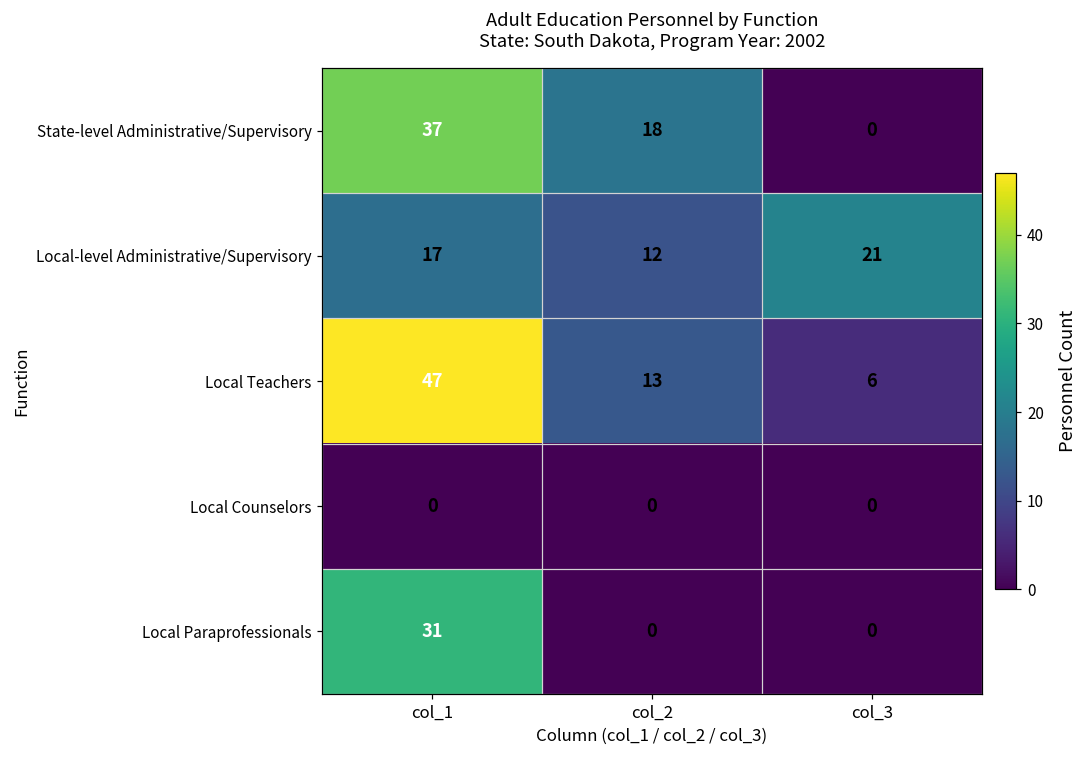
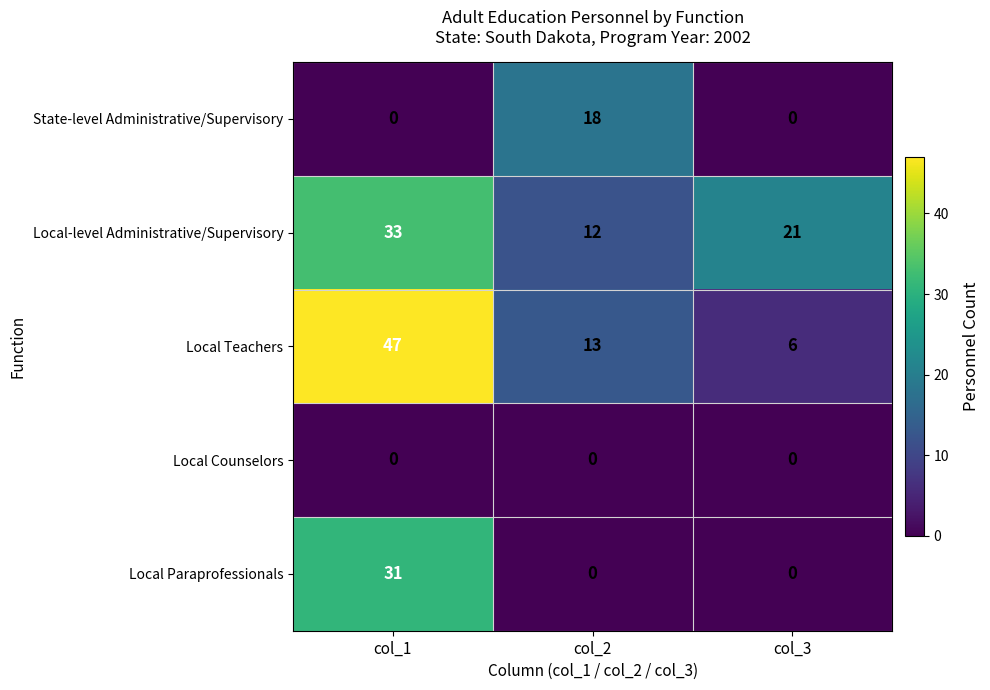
State-level Administrative/Supervisory, col_1: 37 -> 0
Local-level Administrative/Supervisory, col_1: 17 -> 33
